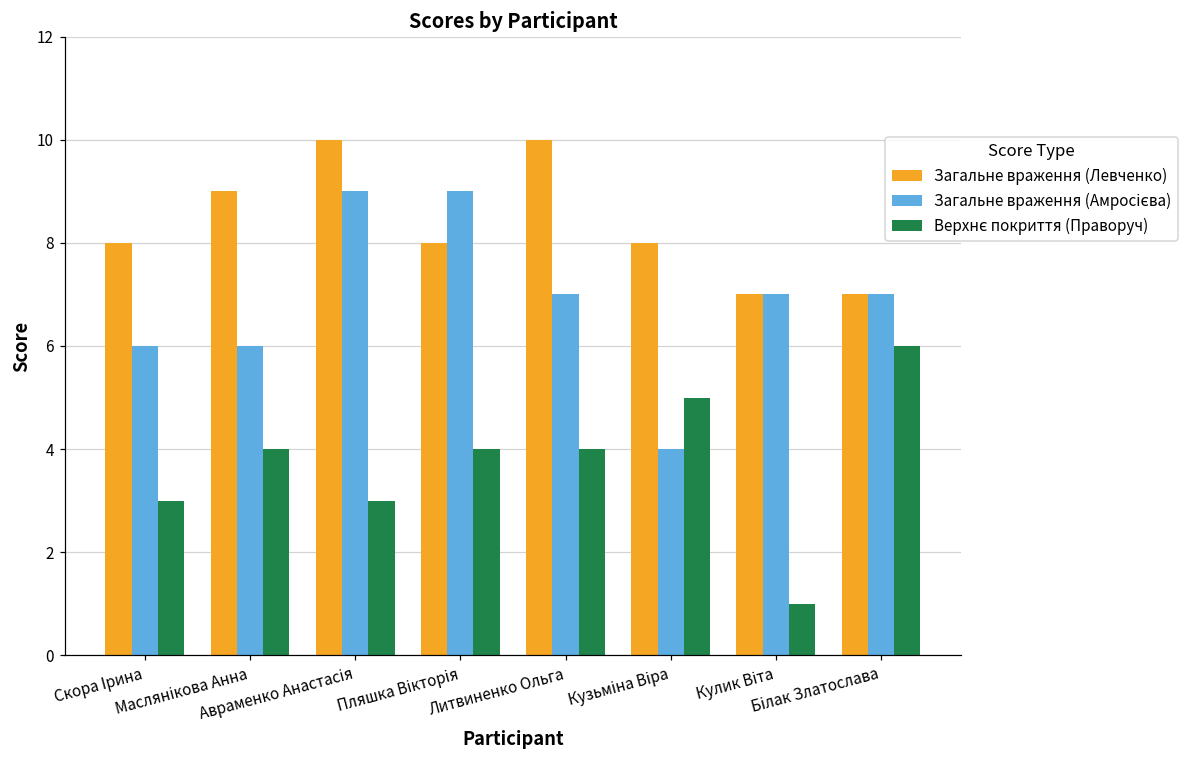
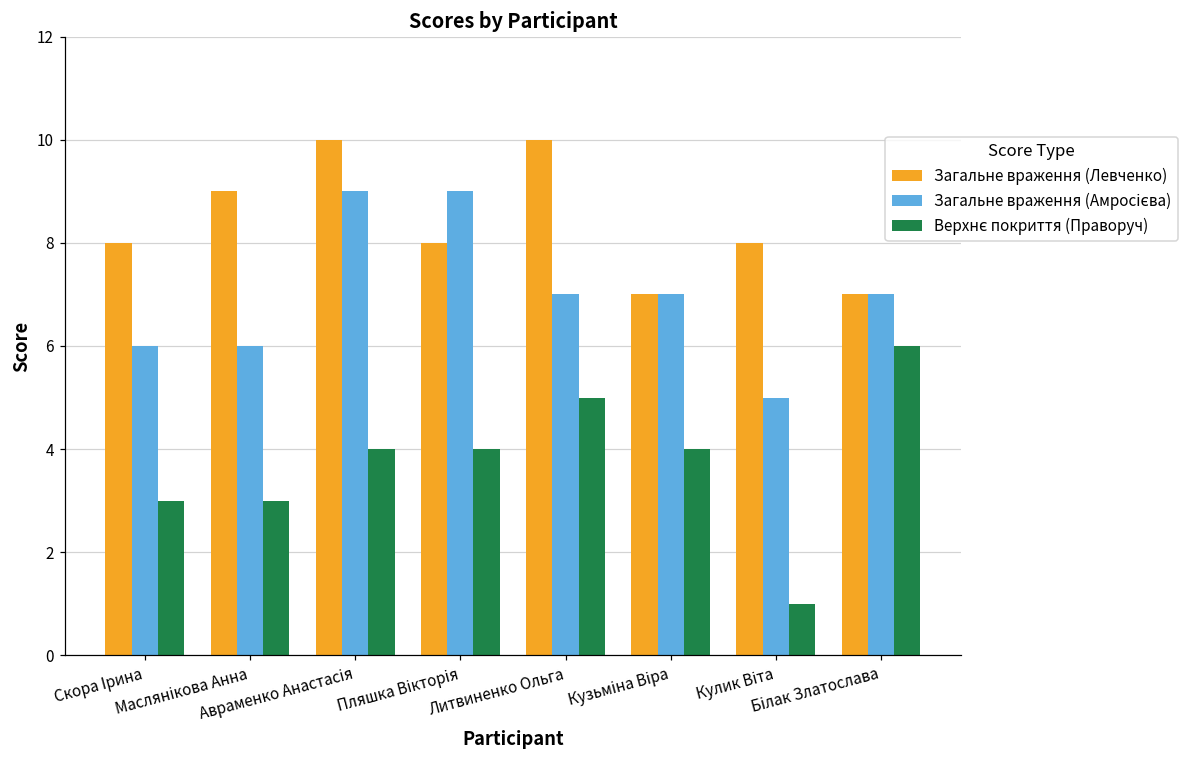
Верхнє покриття (Праворуч), Маслянікова Анна: 4 -> 3
Верхнє покриття (Праворуч), Авраменко Анастасія: 3 -> 4
Верхнє покриття (Праворуч), Литвиненко Ольга: 4 -> 5
Загальне враження (Левченко), Кузьміна Віра: 8 -> 7
Загальне враження (Амросієва), Кузьміна Віра: 4 -> 7
Верхнє покриття (Праворуч), Кузьміна Віра: 5 -> 4
Загальне враження (Левченко), Кулик Віта: 7 -> 8
Загальне враження (Амросієва), Кулик Віта: 7 -> 5
